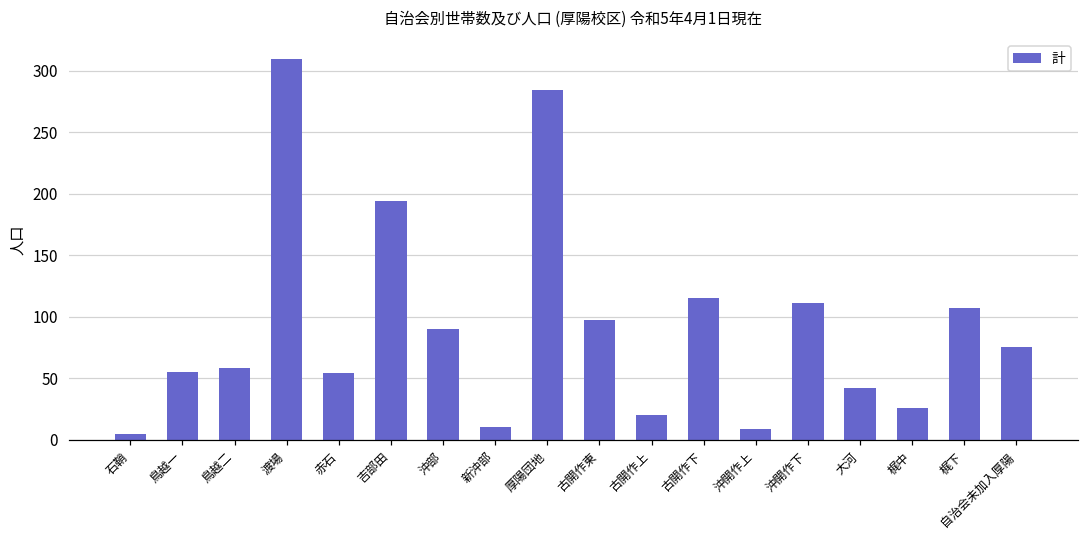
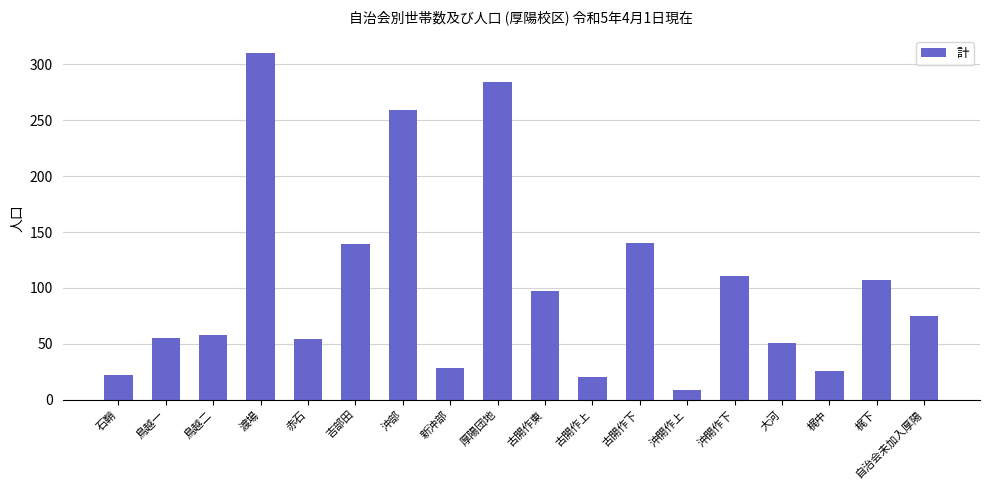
石鞘: 5 -> 22
吉部田: 194 -> 139
沖部: 90 -> 259
新沖部: 10 -> 28
古開作下: 115 -> 140
大河: 42 -> 51
